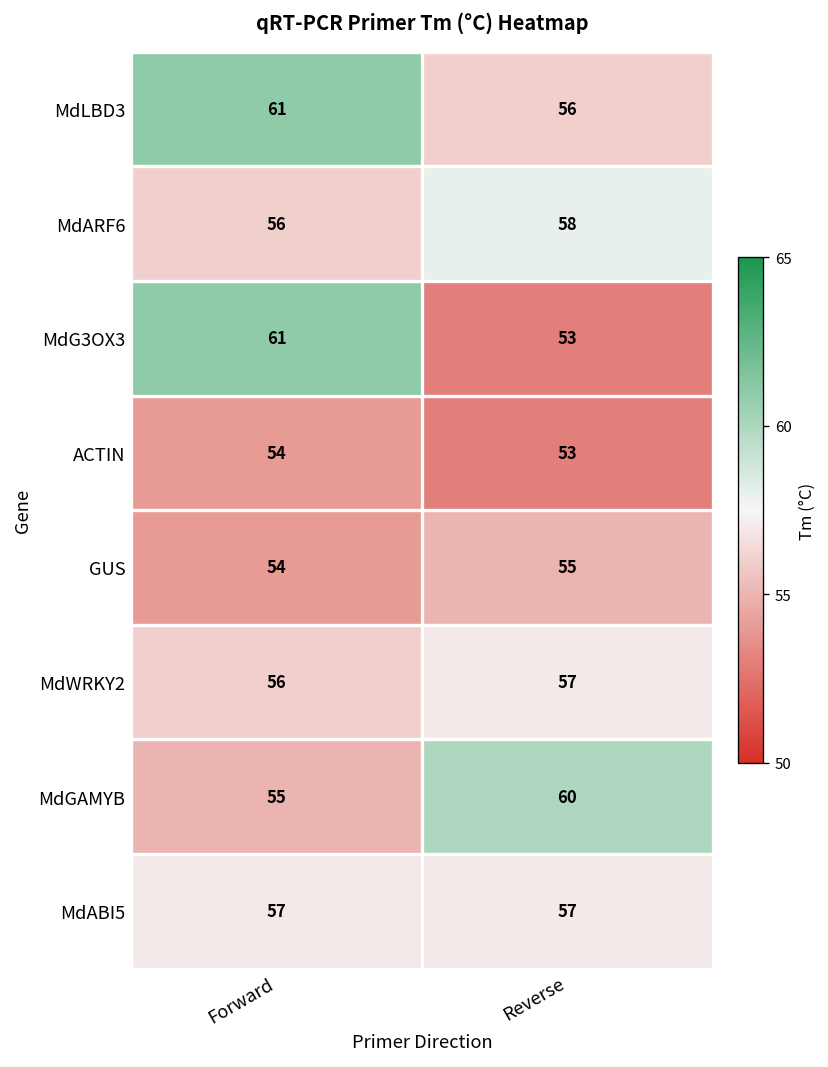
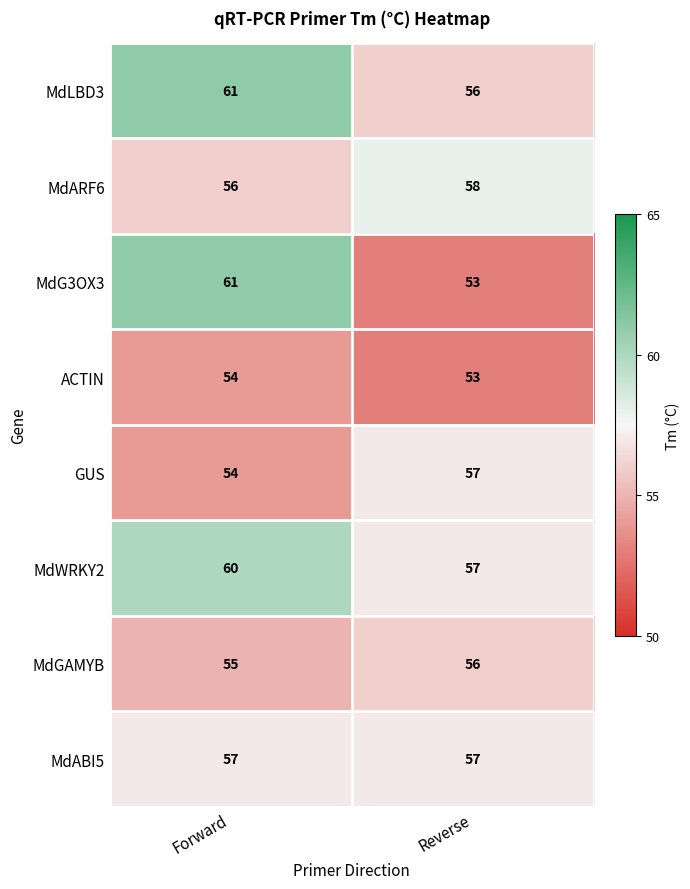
GUS, Reverse: 55 -> 57
MdWRKY2, Forward: 56 -> 60
MdGAMYB, Reverse: 60 -> 56
